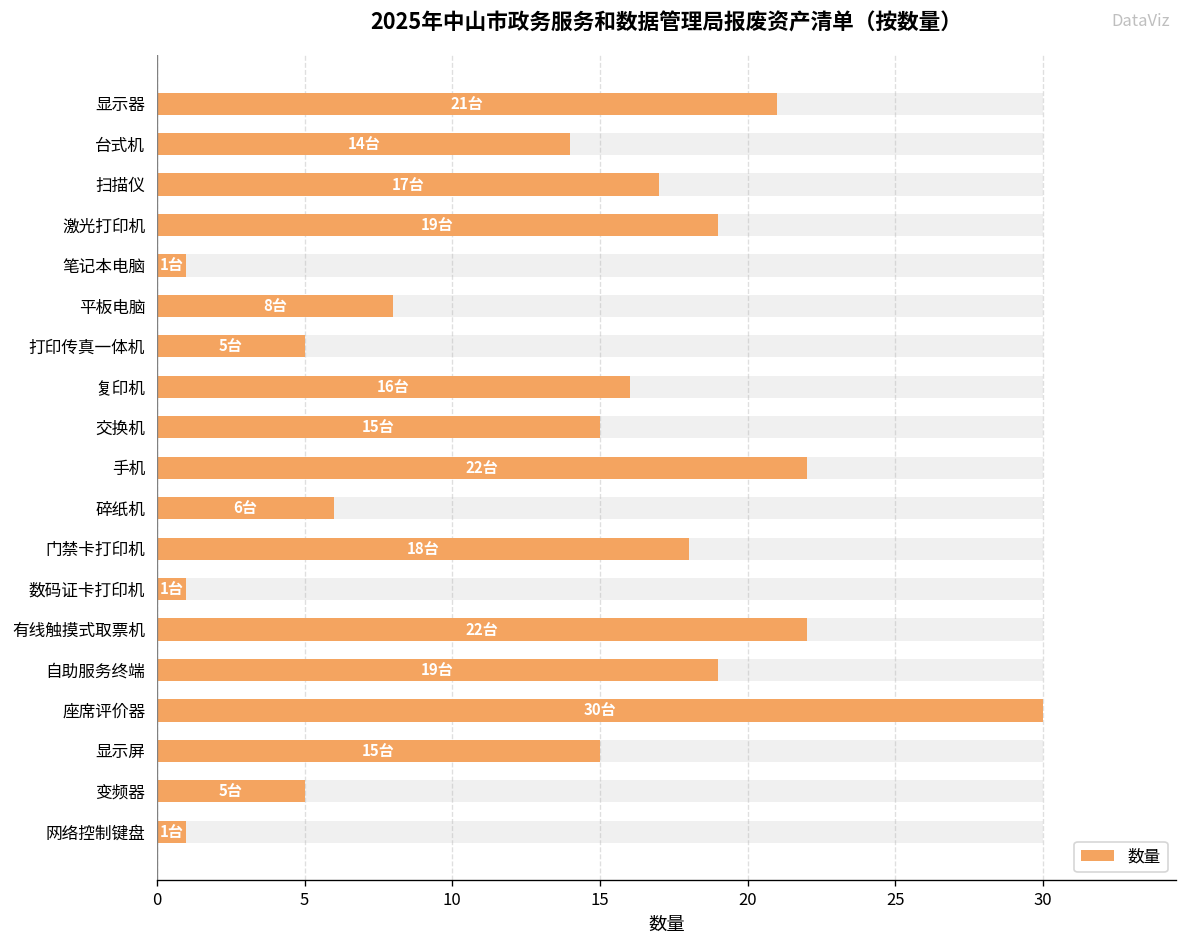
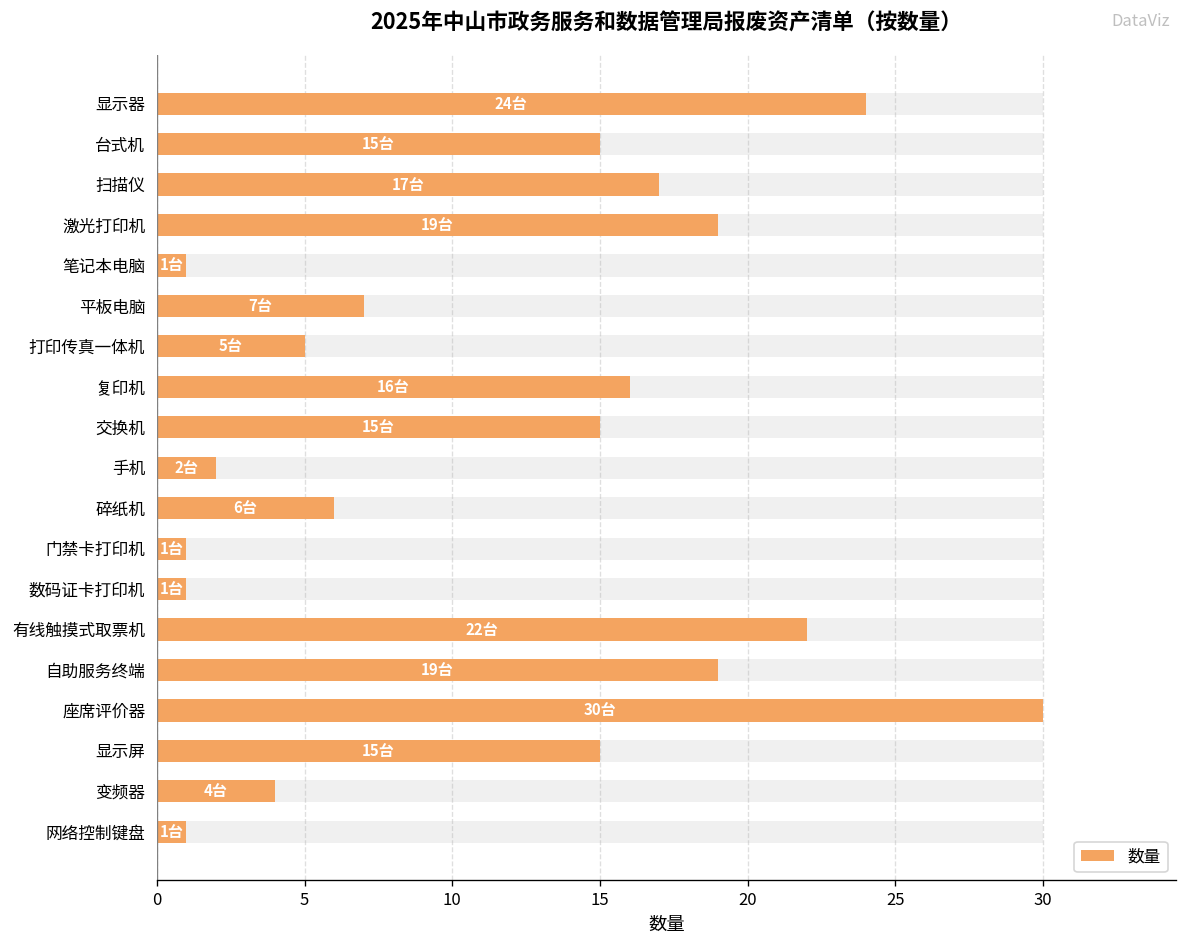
数量, 显示器: 21台 -> 24台
数量, 台式机: 14台 -> 15台
数量, 平板电脑: 8台 -> 7台
数量, 手机: 22台 -> 2台
数量, 门禁卡打印机: 18台 -> 1台
数量, 变频器: 5台 -> 4台
